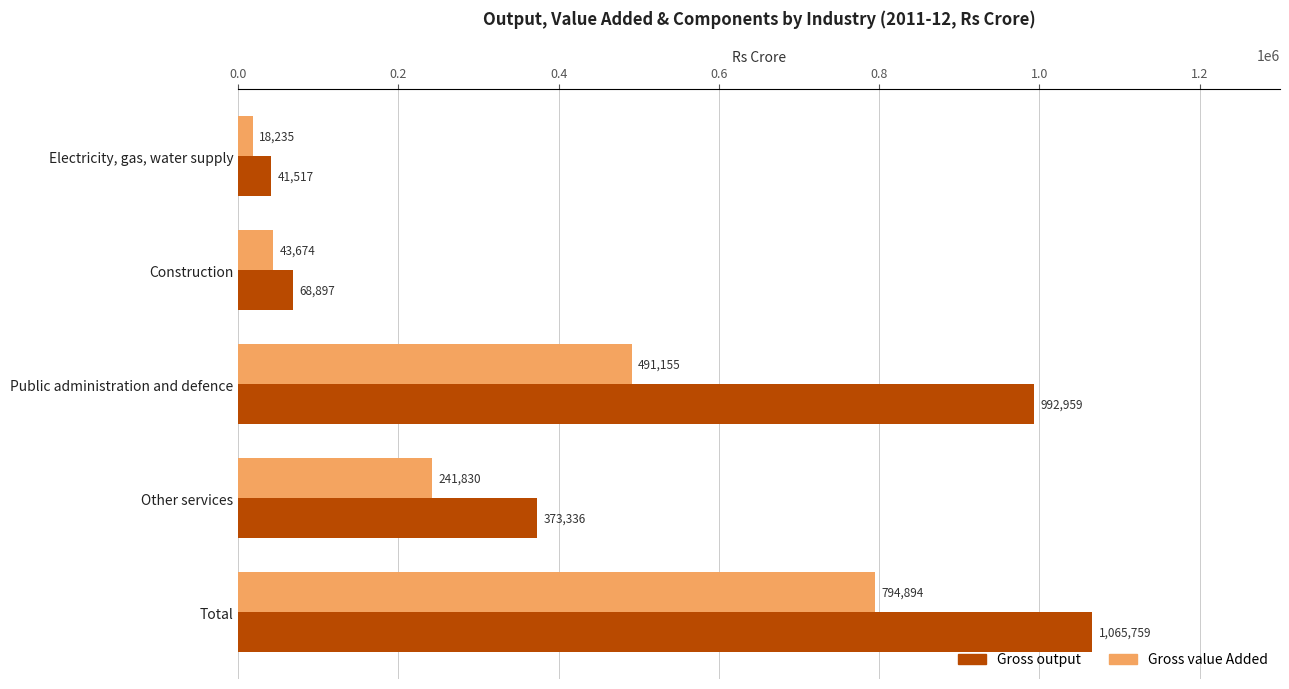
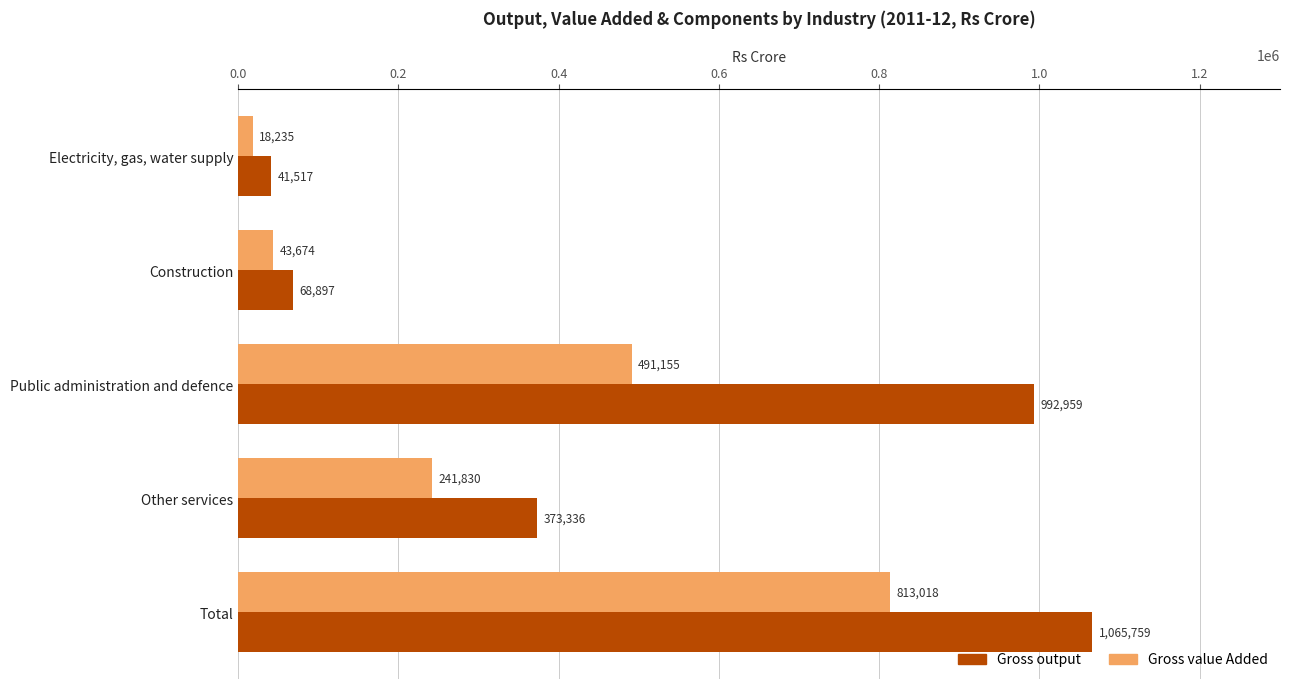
Gross value Added, Total: 794,894 -> 813,018
